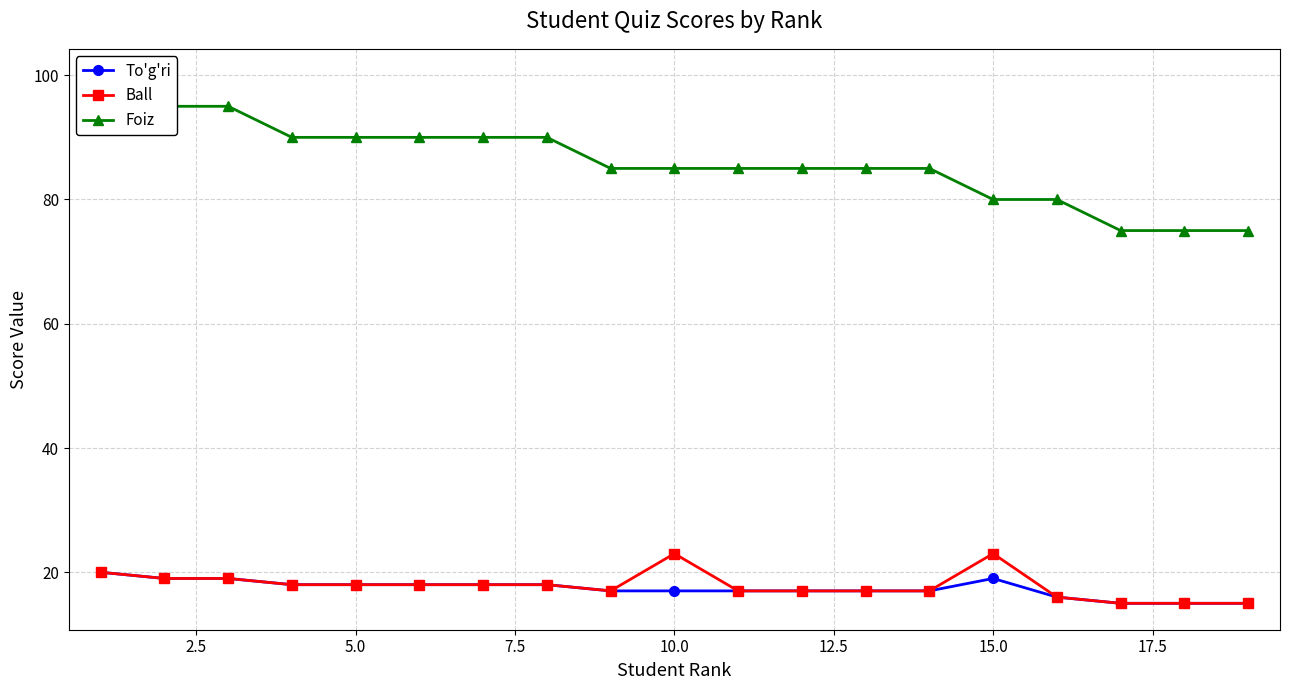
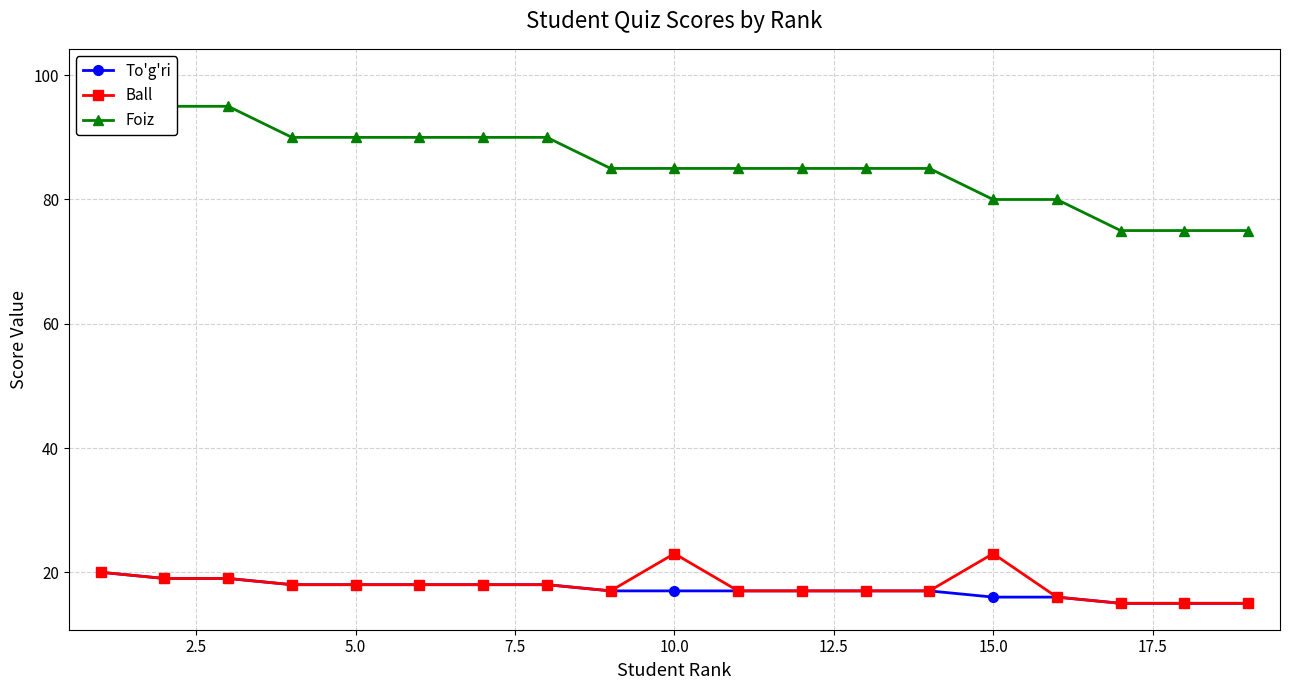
To'g'ri, 15.0: 19 -> 16
